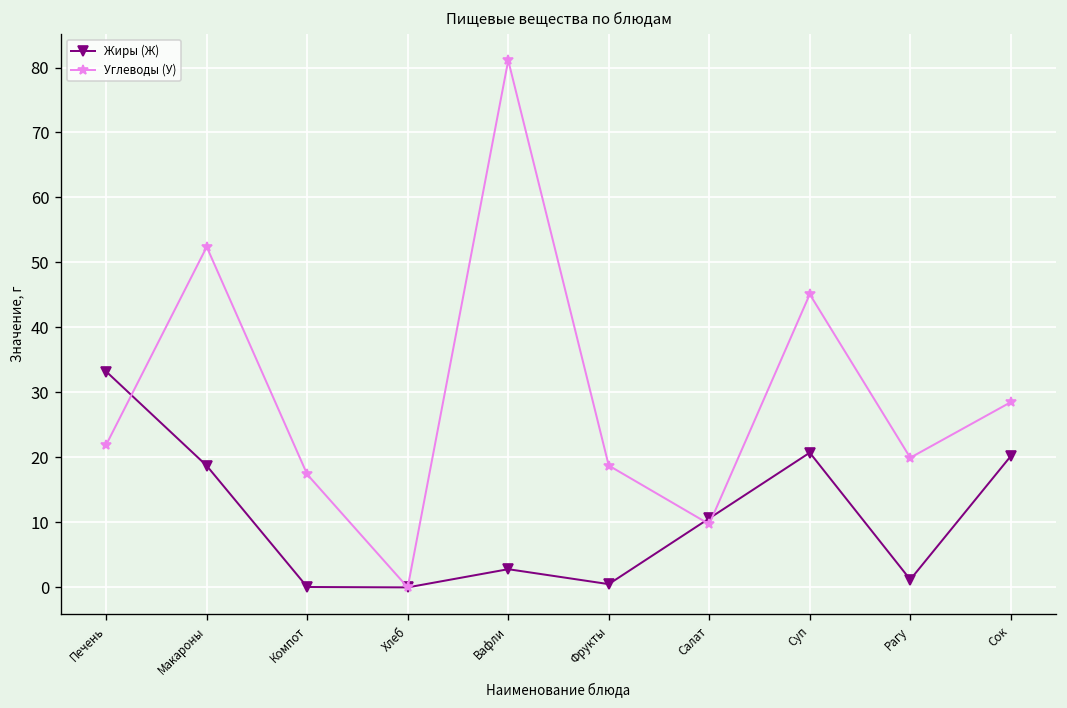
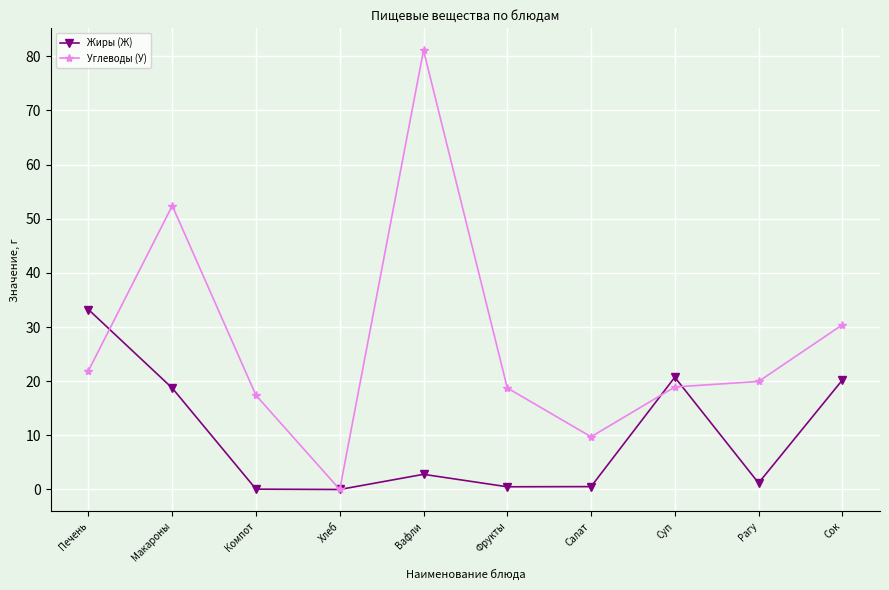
Жиры (Ж), Салат: 11 -> 1
Углеводы (У), Суп: 45 -> 19
Углеводы (У), Сок: 29 -> 30
